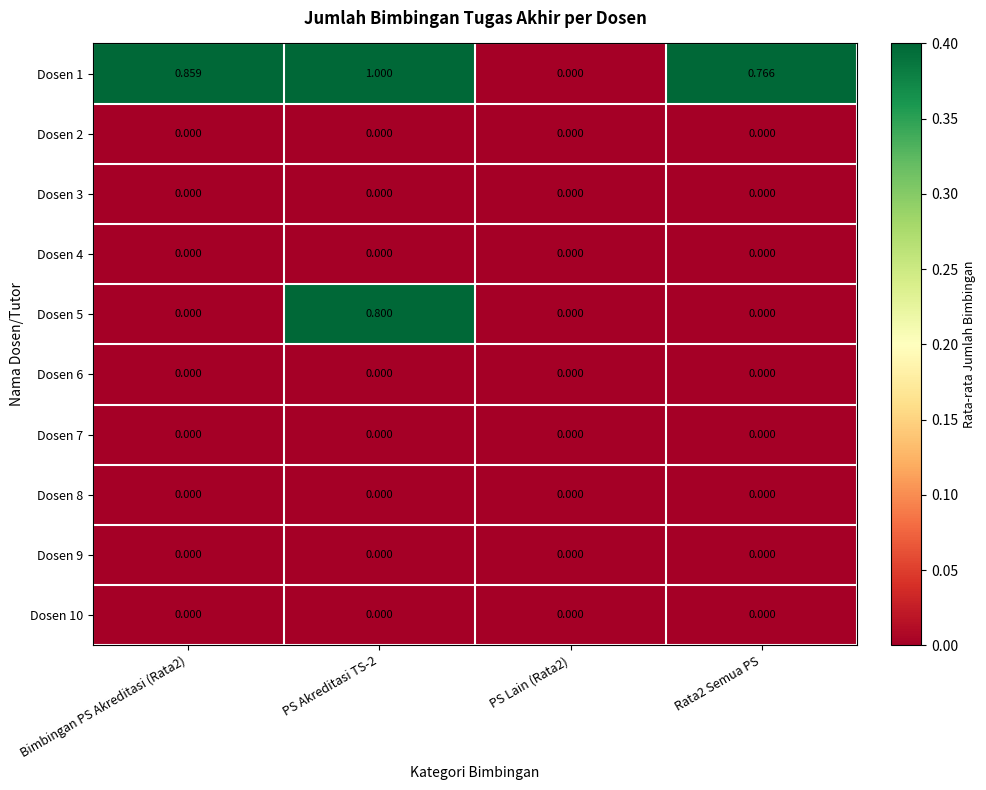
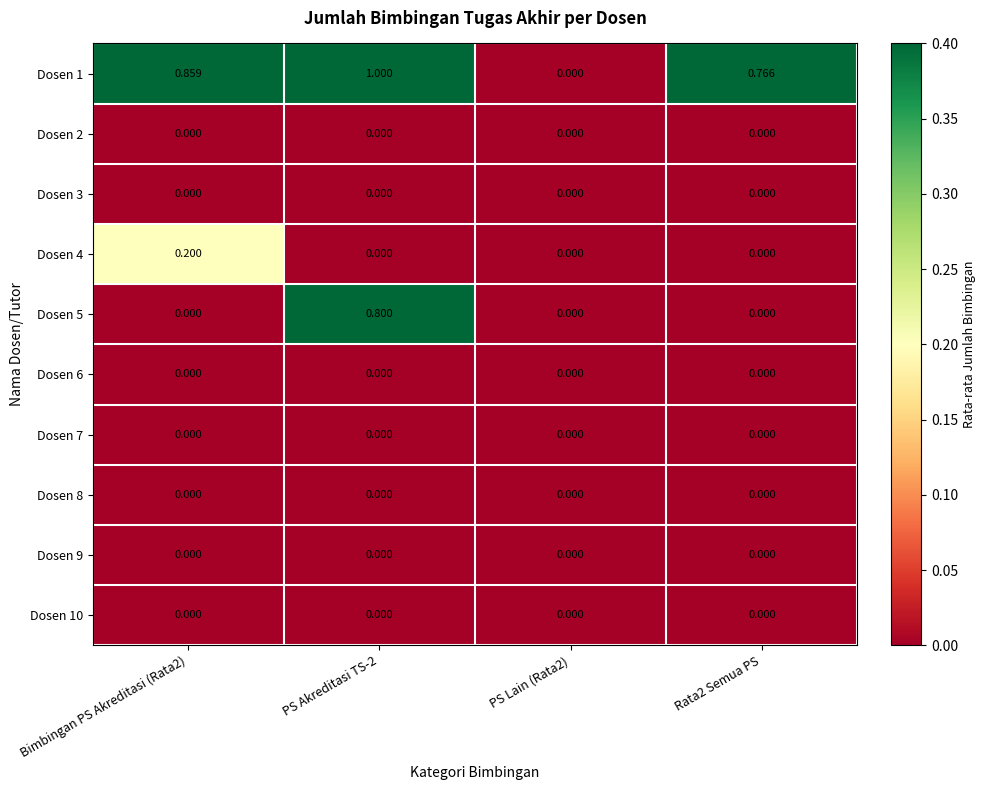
Dosen 4, Bimbingan PS Akreditasi (Rata2): 0.000 -> 0.200
